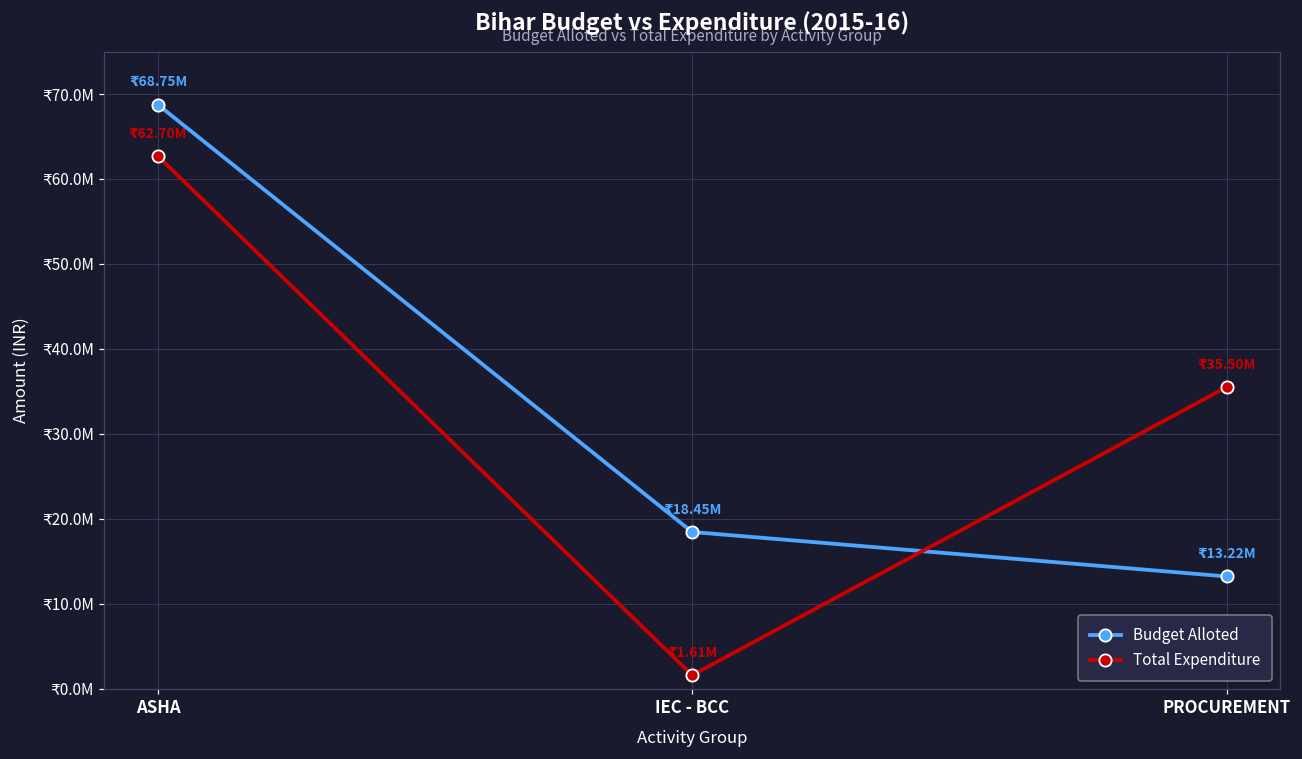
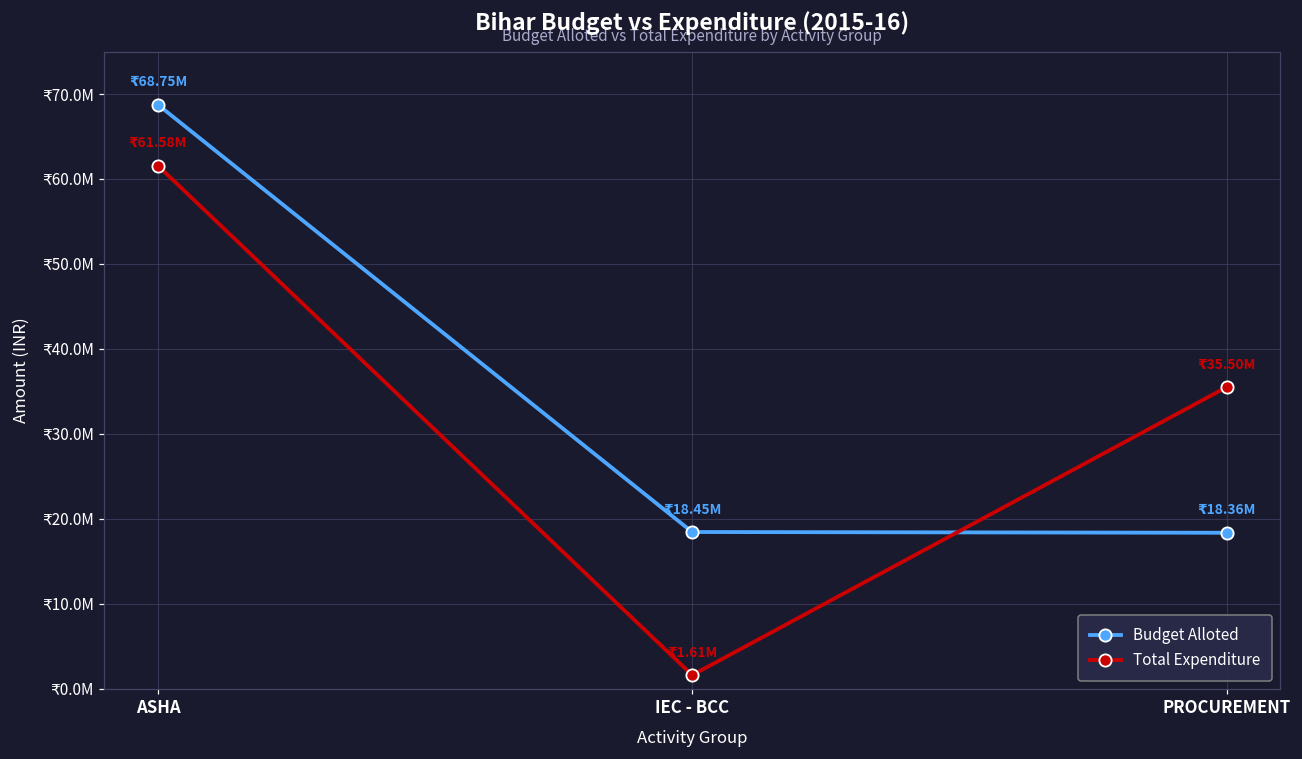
Total Expenditure, ASHA: 62.70M -> 61.58M
Budget Alloted, PROCUREMENT: 13.22M -> 18.36M
